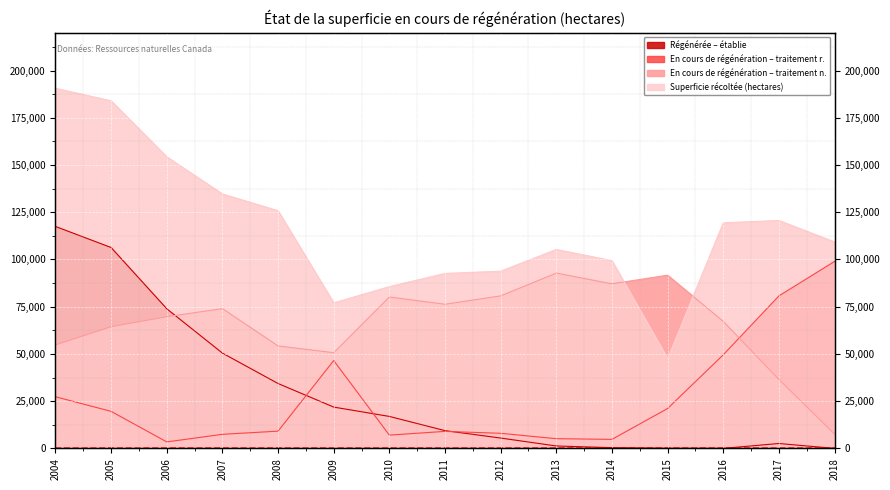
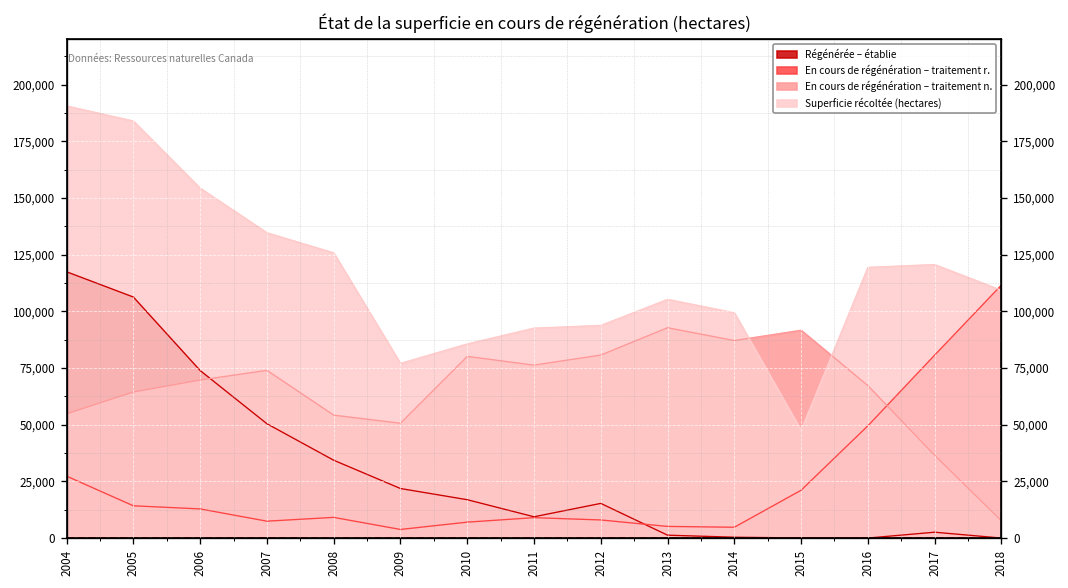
En cours de régénération – traitement r., 2005: 20,000 -> 14,000
En cours de régénération – traitement r., 2006: 3,000 -> 13,000
En cours de régénération – traitement r., 2009: 47,000 -> 4,000
Régénérée – établie, 2012: 5,000 -> 15,000
En cours de régénération – traitement r., 2018: 99,000 -> 112,000
